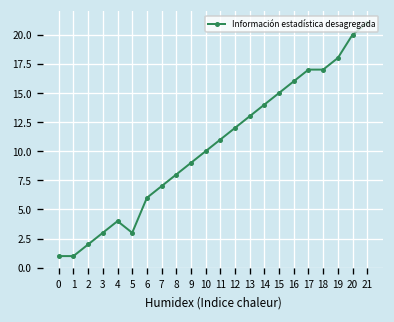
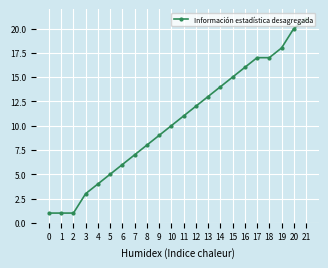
2: 2 -> 1
5: 3 -> 5
